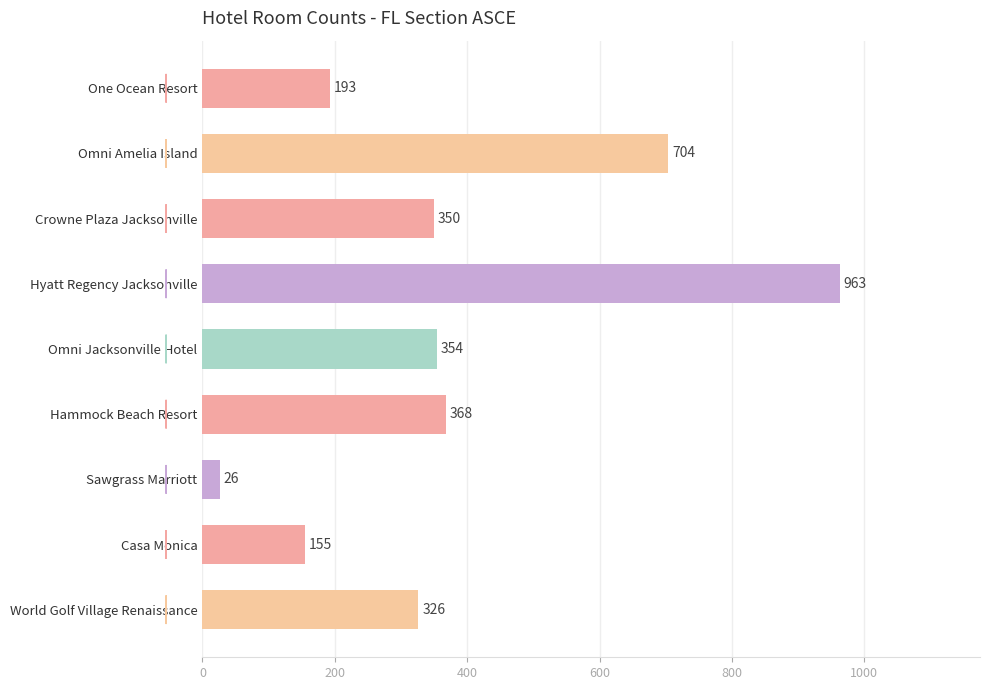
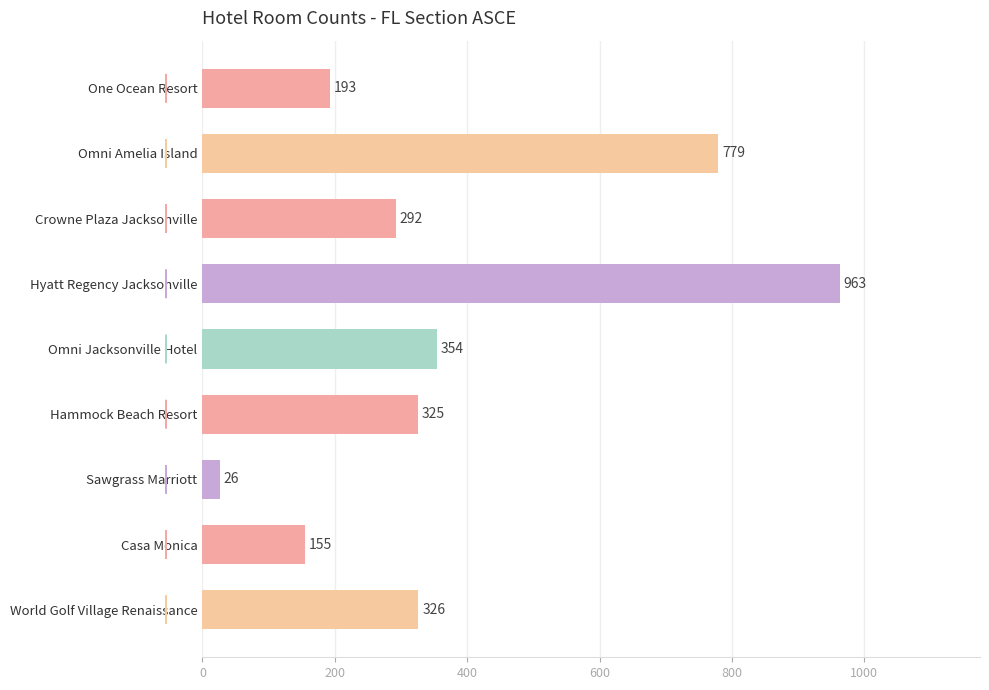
Omni Amelia Island: 704 -> 779
Crowne Plaza Jacksonville: 350 -> 292
Hammock Beach Resort: 368 -> 325
